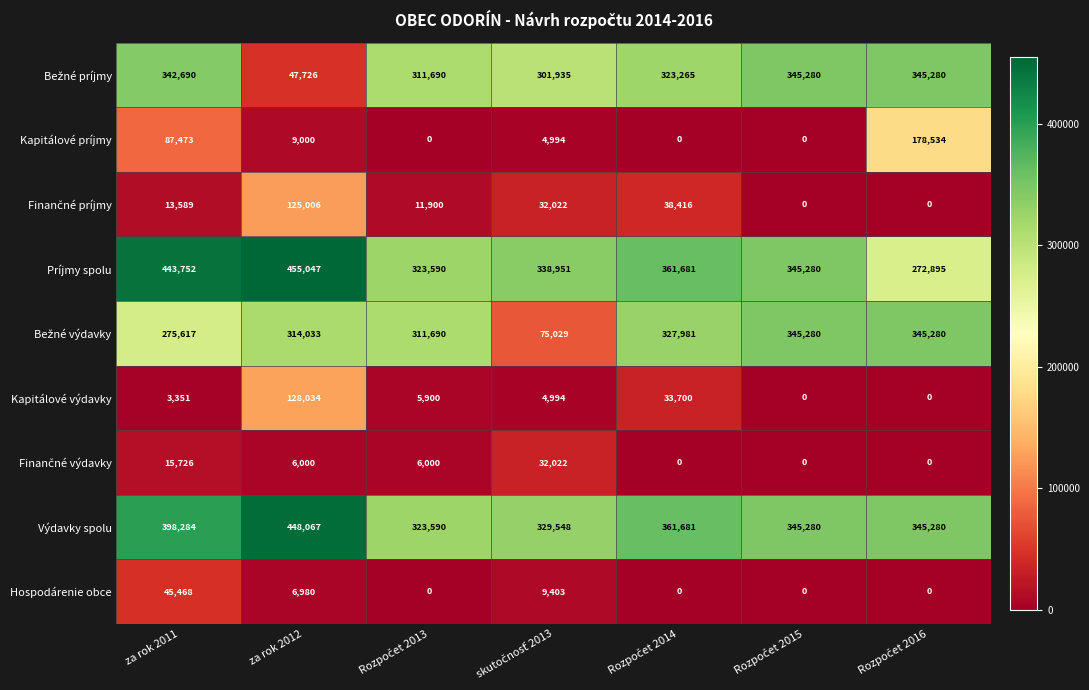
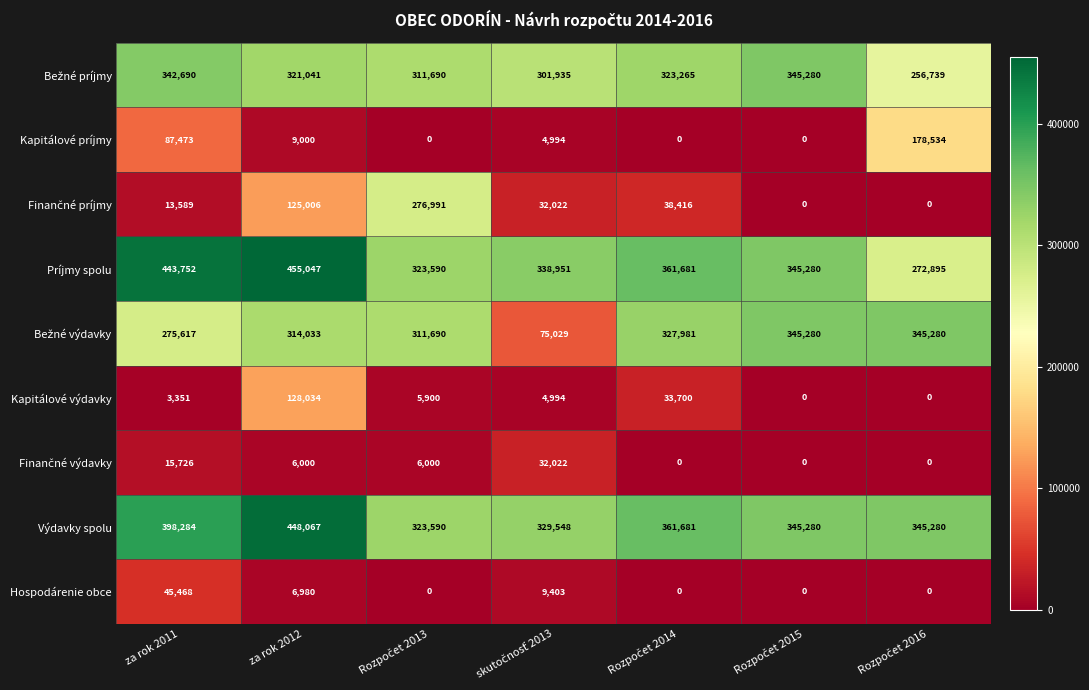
Bežné príjmy, za rok 2012: 47,726 -> 321,041
Bežné príjmy, Rozpočet 2016: 345,280 -> 256,739
Finančné príjmy, Rozpočet 2013: 11,900 -> 276,991
